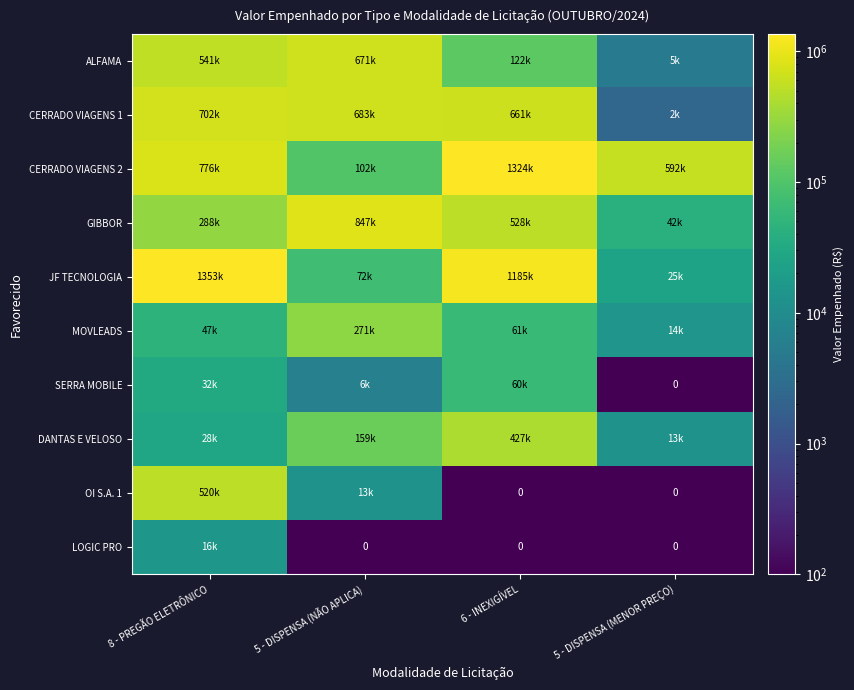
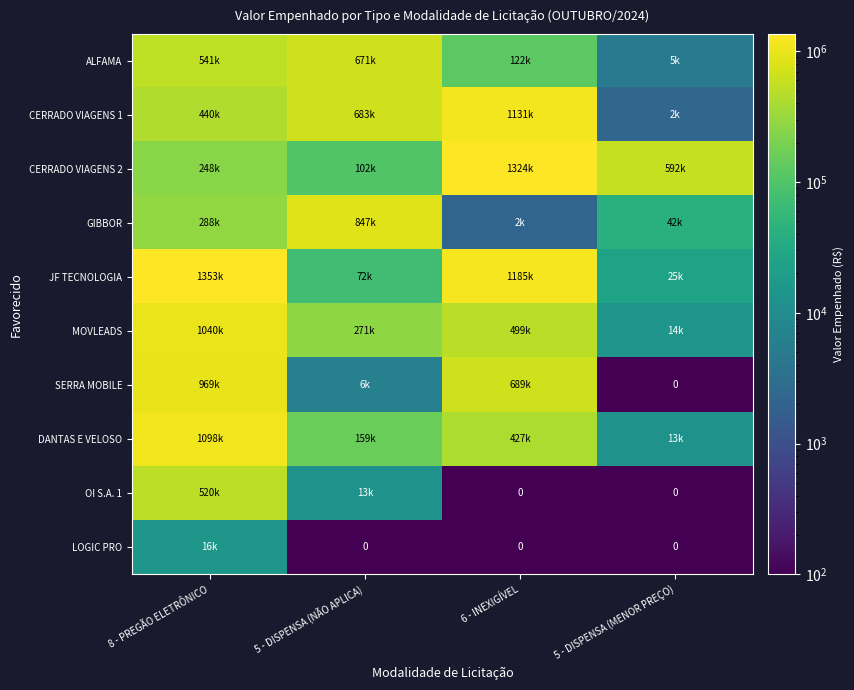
CERRADO VIAGENS 1, 8 - PREGÃO ELETRÔNICO: 702k -> 440k
CERRADO VIAGENS 1, 6 - INEXIGÍVEL: 661k -> 1131k
CERRADO VIAGENS 2, 8 - PREGÃO ELETRÔNICO: 776k -> 248k
GIBBOR, 6 - INEXIGÍVEL: 528k -> 2k
MOVLEADS, 8 - PREGÃO ELETRÔNICO: 47k -> 1040k
MOVLEADS, 6 - INEXIGÍVEL: 61k -> 499k
SERRA MOBILE, 8 - PREGÃO ELETRÔNICO: 32k -> 969k
SERRA MOBILE, 6 - INEXIGÍVEL: 60k -> 689k
DANTAS E VELOSO, 8 - PREGÃO ELETRÔNICO: 28k -> 1098k
